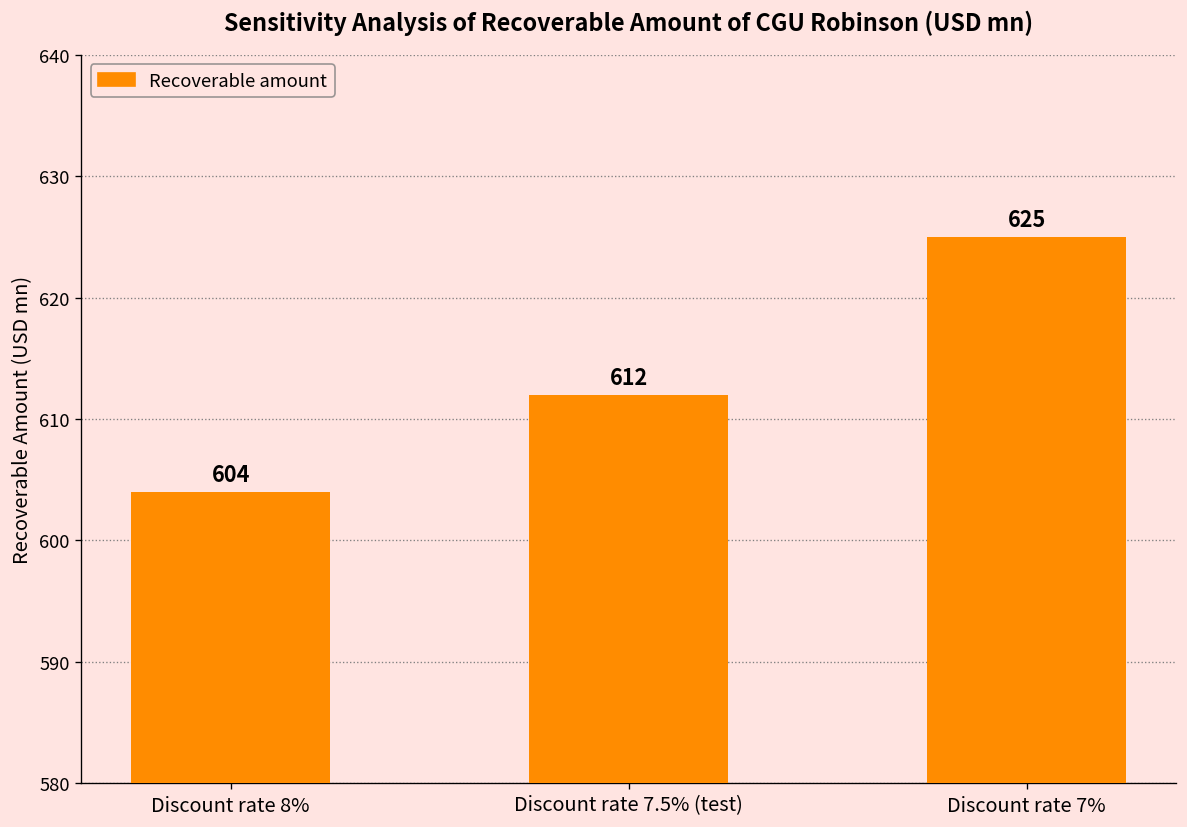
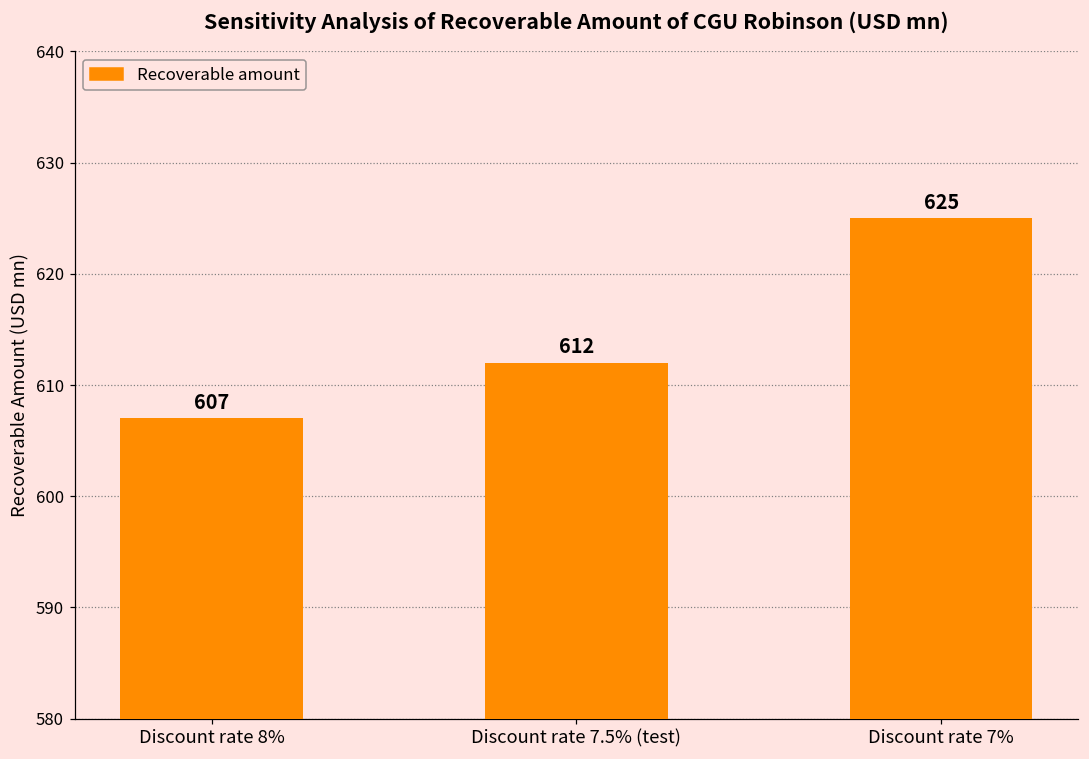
Discount rate 8%: 604 -> 607
